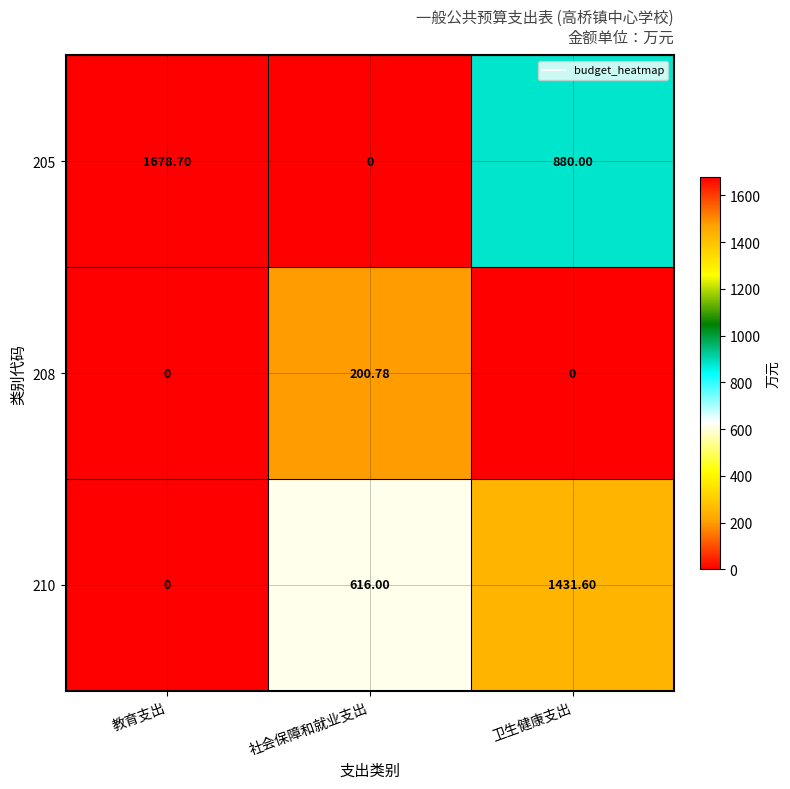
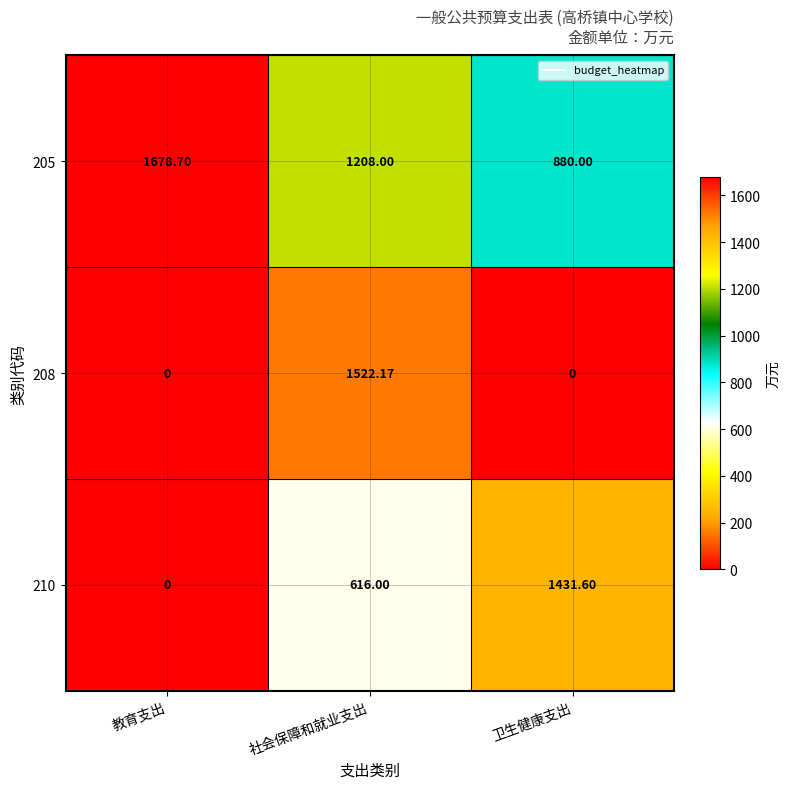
205, 社会保障和就业支出: 0 -> 1208.00
208, 社会保障和就业支出: 200.78 -> 1522.17
